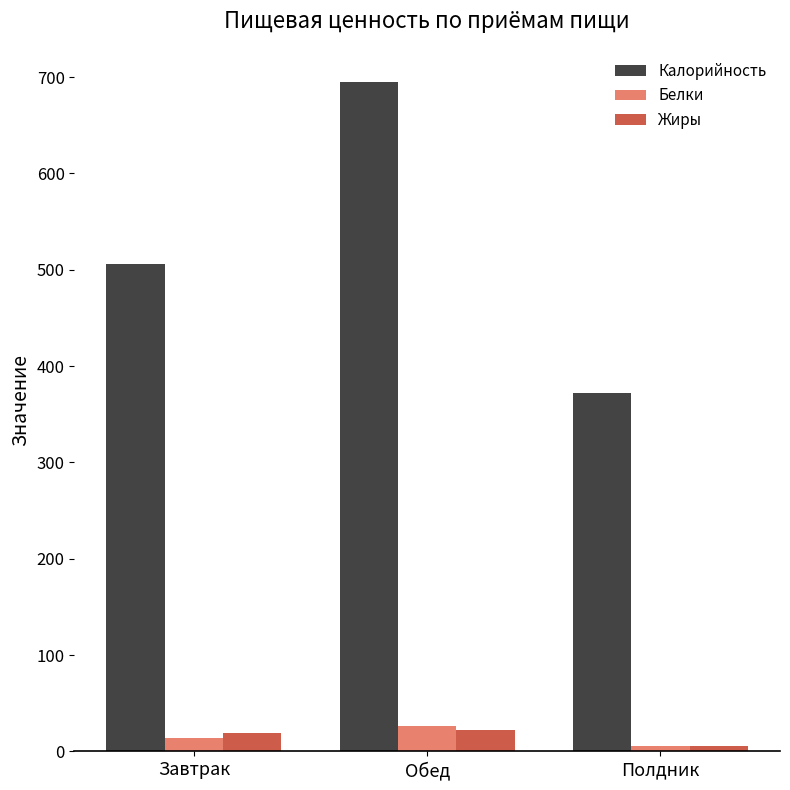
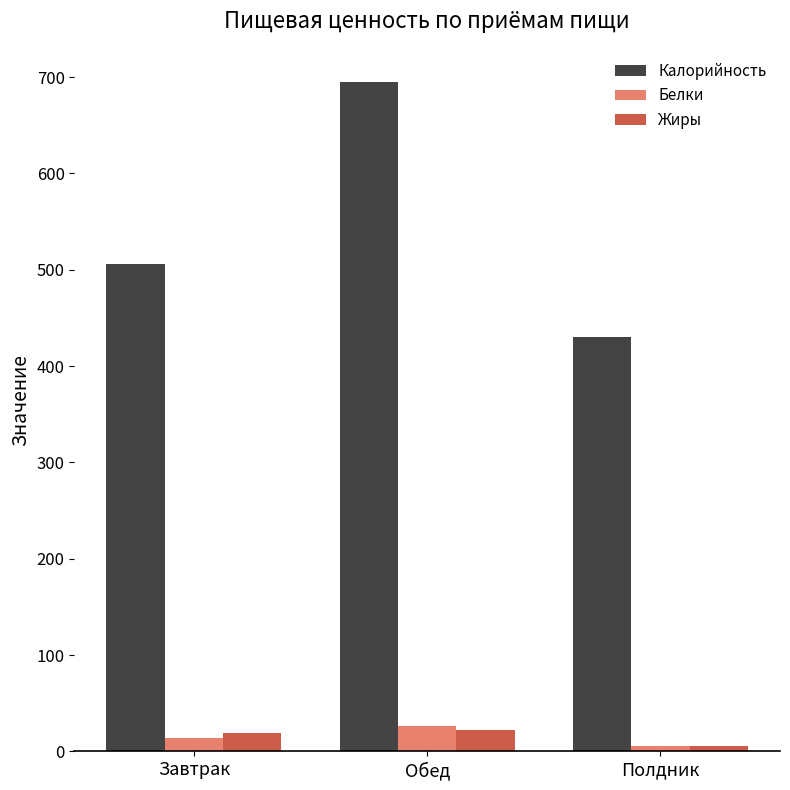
Калорийность, Полдник: 370 -> 430
